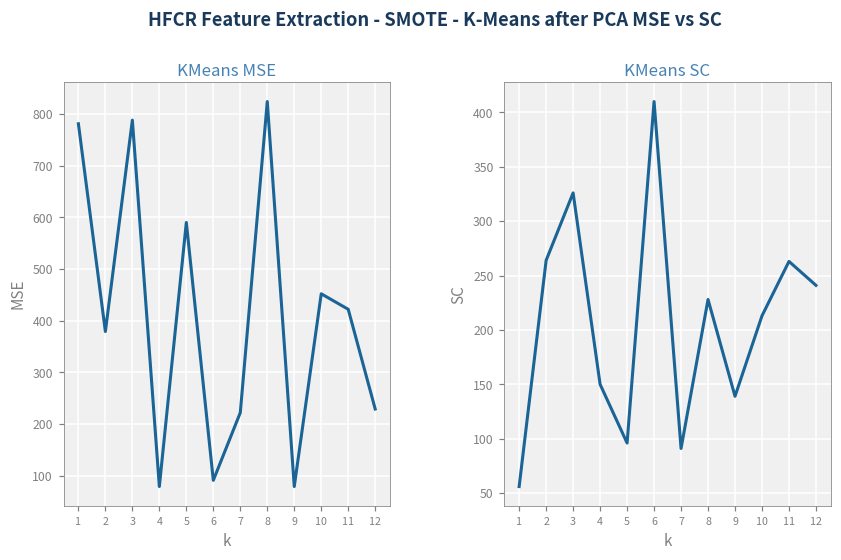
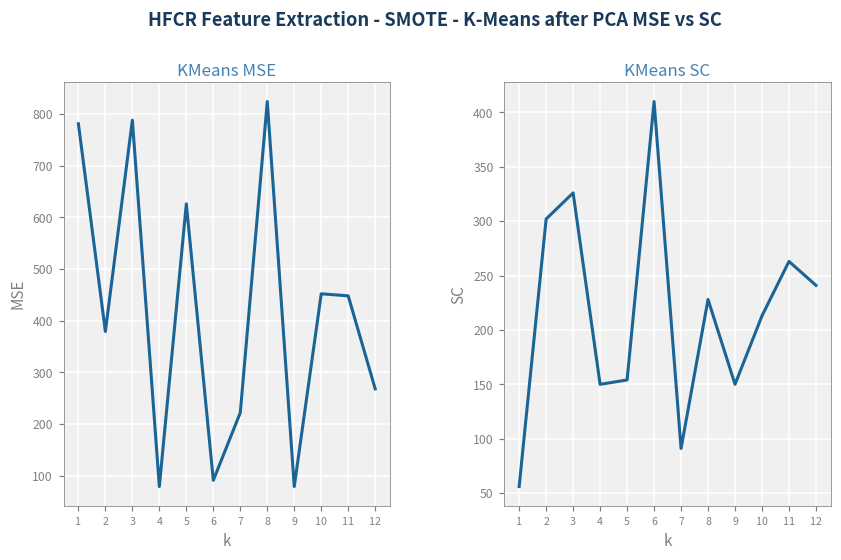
KMeans MSE, 5: 590 -> 630
KMeans MSE, 11: 420 -> 450
KMeans MSE, 12: 230 -> 270
KMeans SC, 2: 260 -> 300
KMeans SC, 5: 100 -> 150
KMeans SC, 9: 140 -> 150
